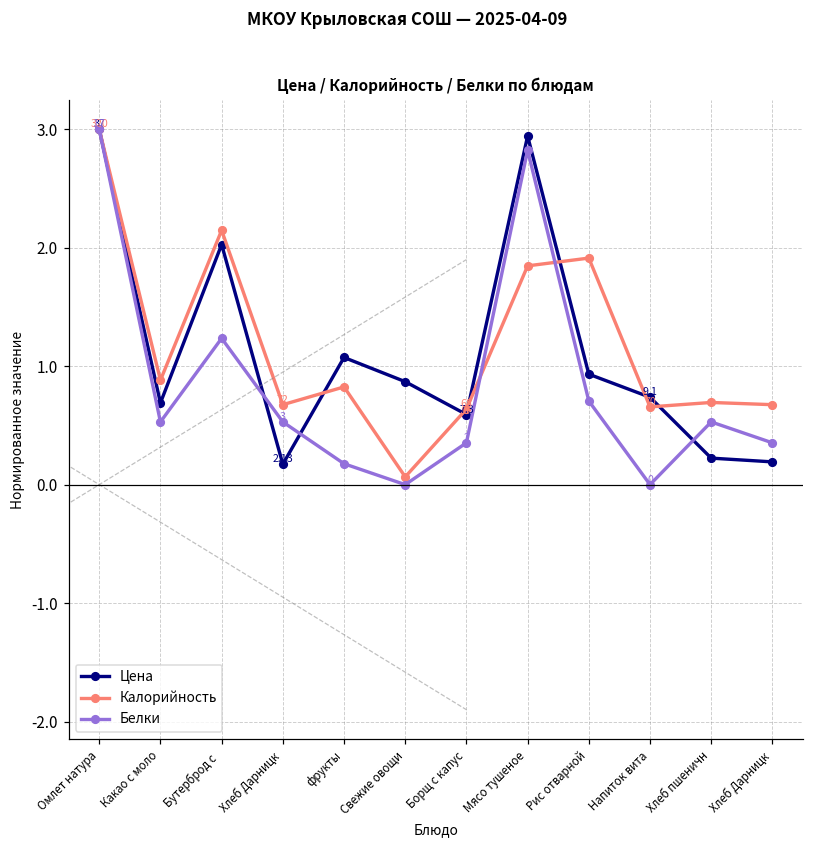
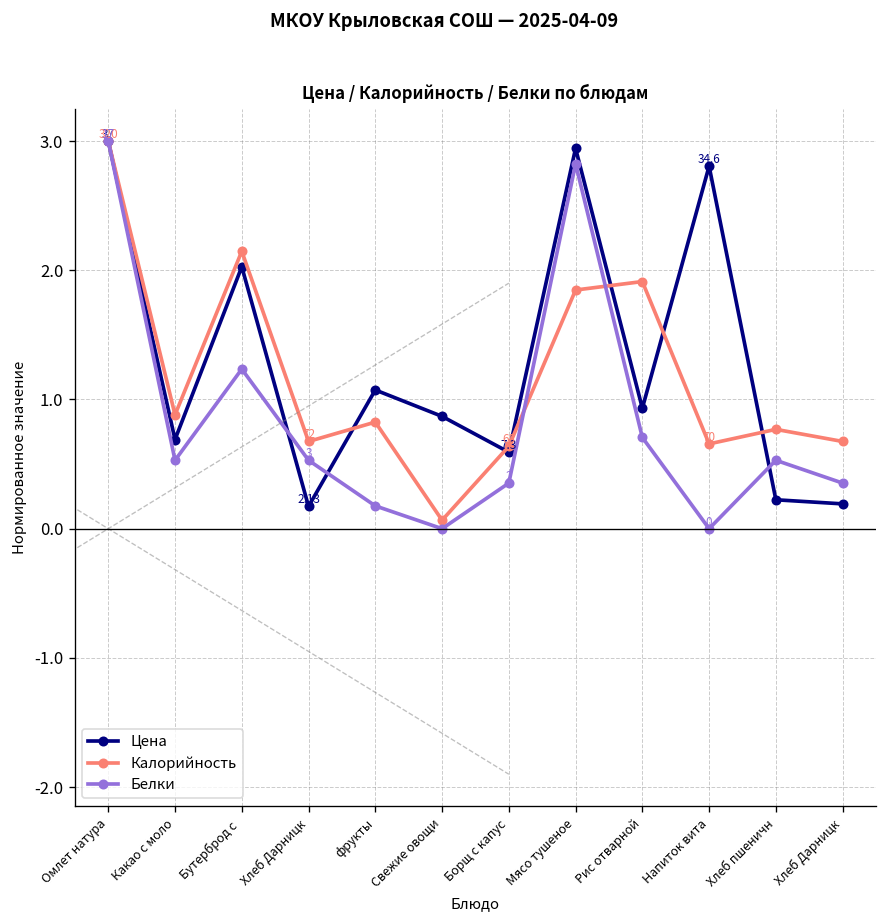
Цена, Напиток вита: 9.1 -> 34.6
Калорийность, Хлеб пшеничн: 0.69 -> 0.77
